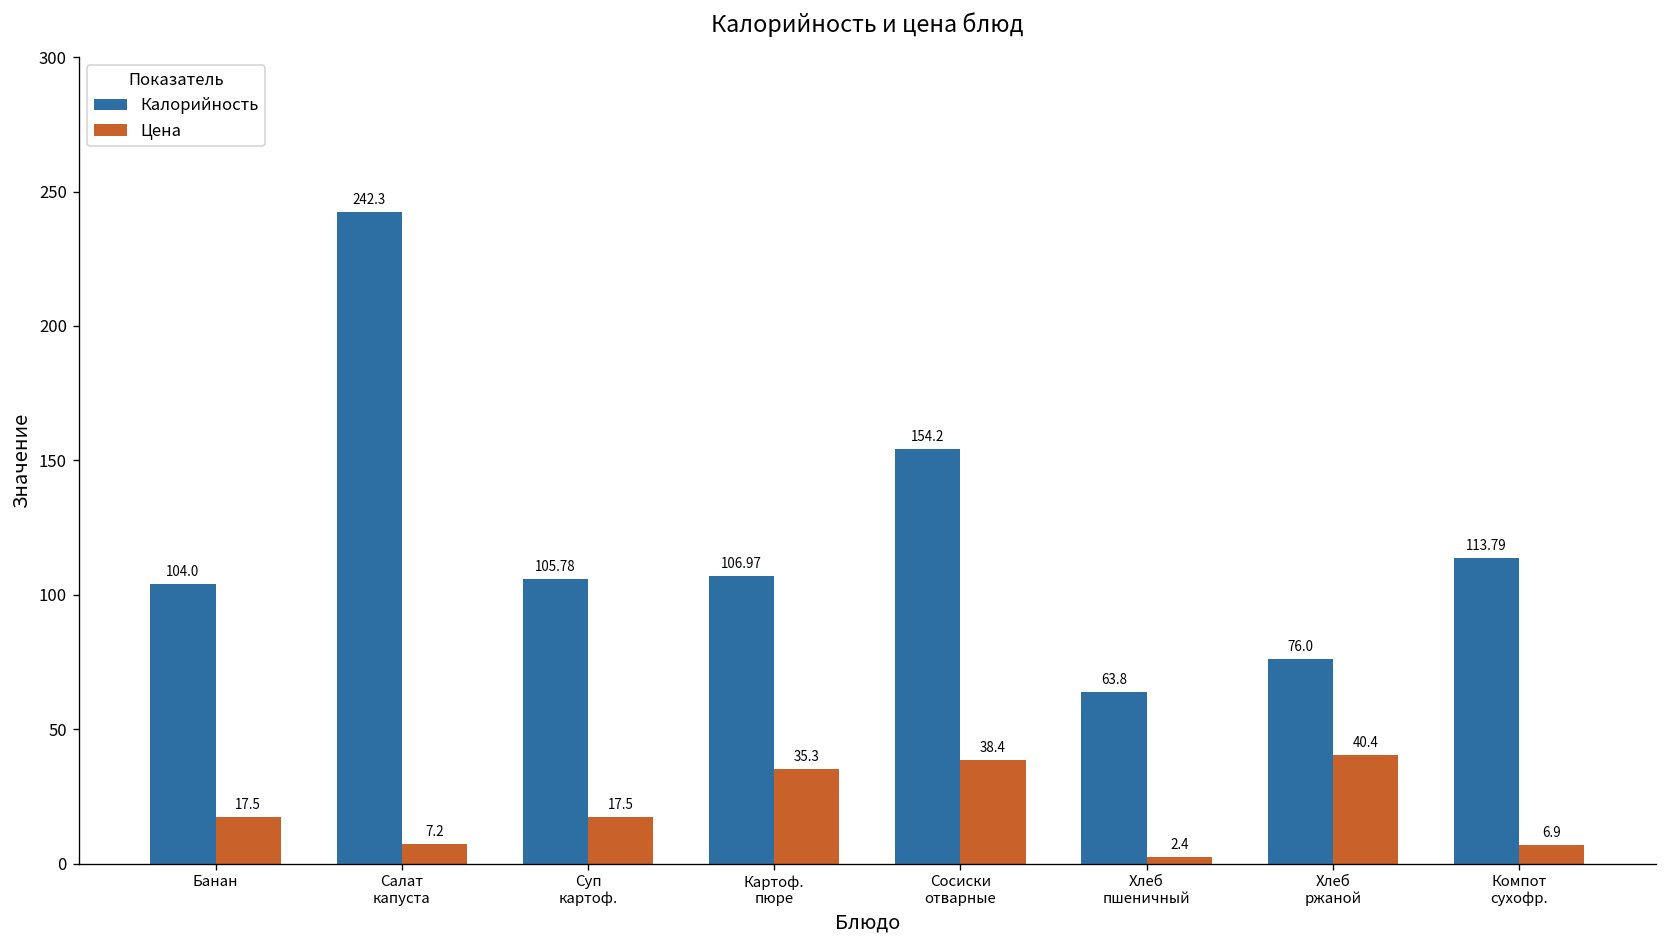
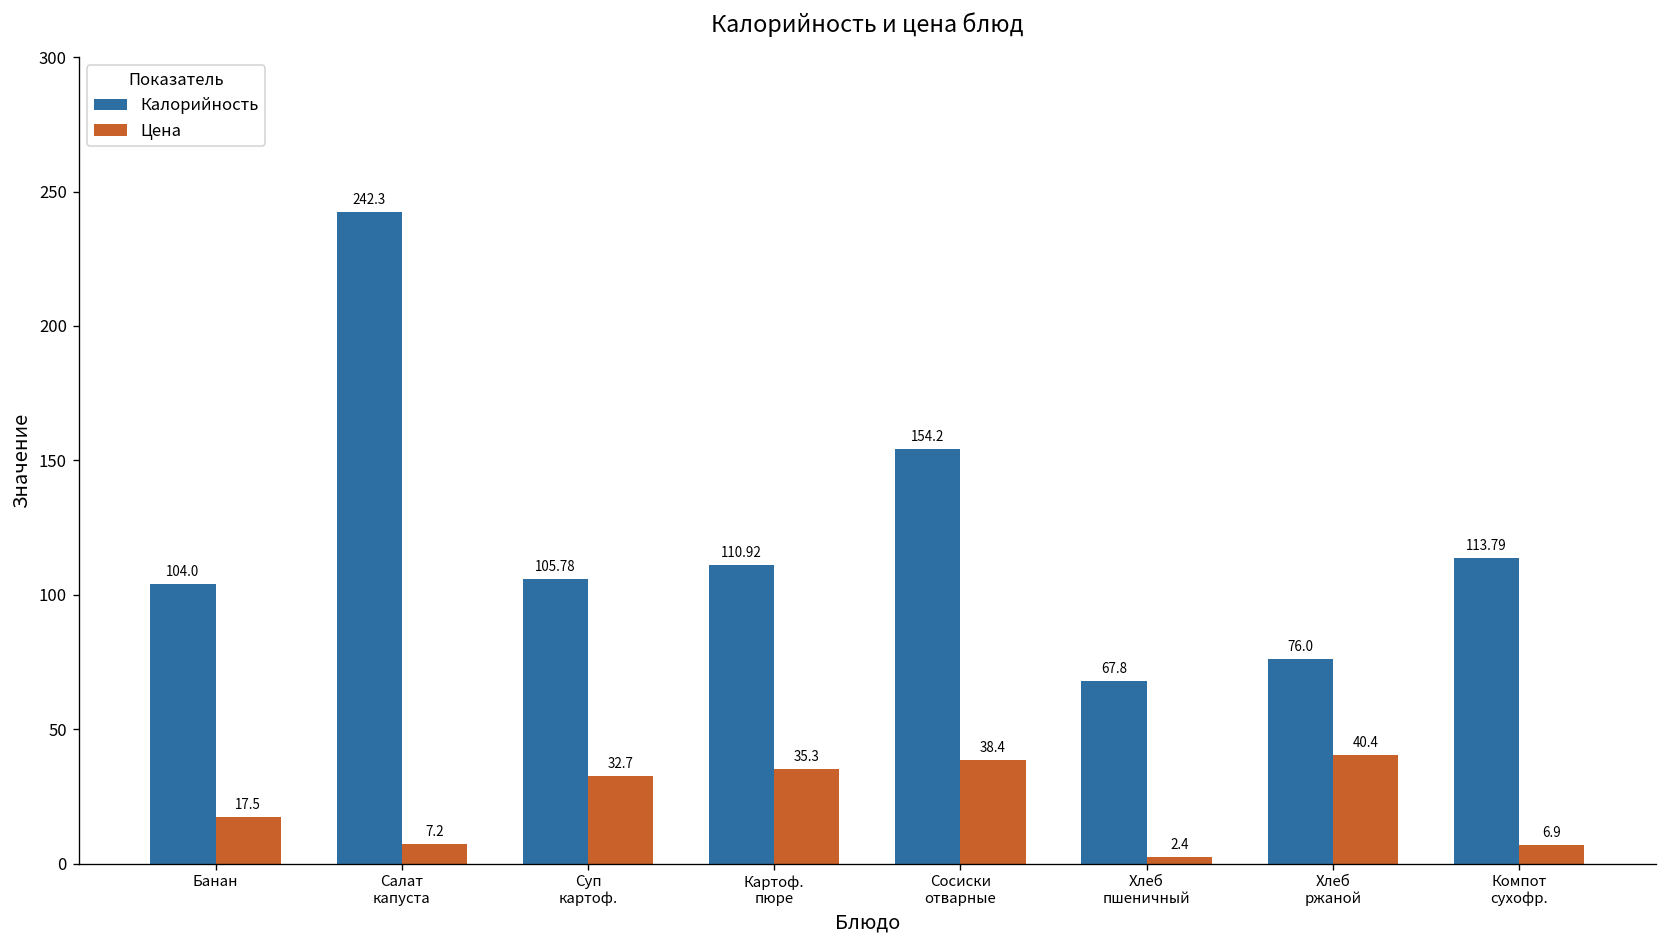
Цена, Суп картоф.: 17.5 -> 32.7
Калорийность, Картоф. пюре: 106.97 -> 110.92
Калорийность, Хлеб пшеничный: 63.8 -> 67.8
